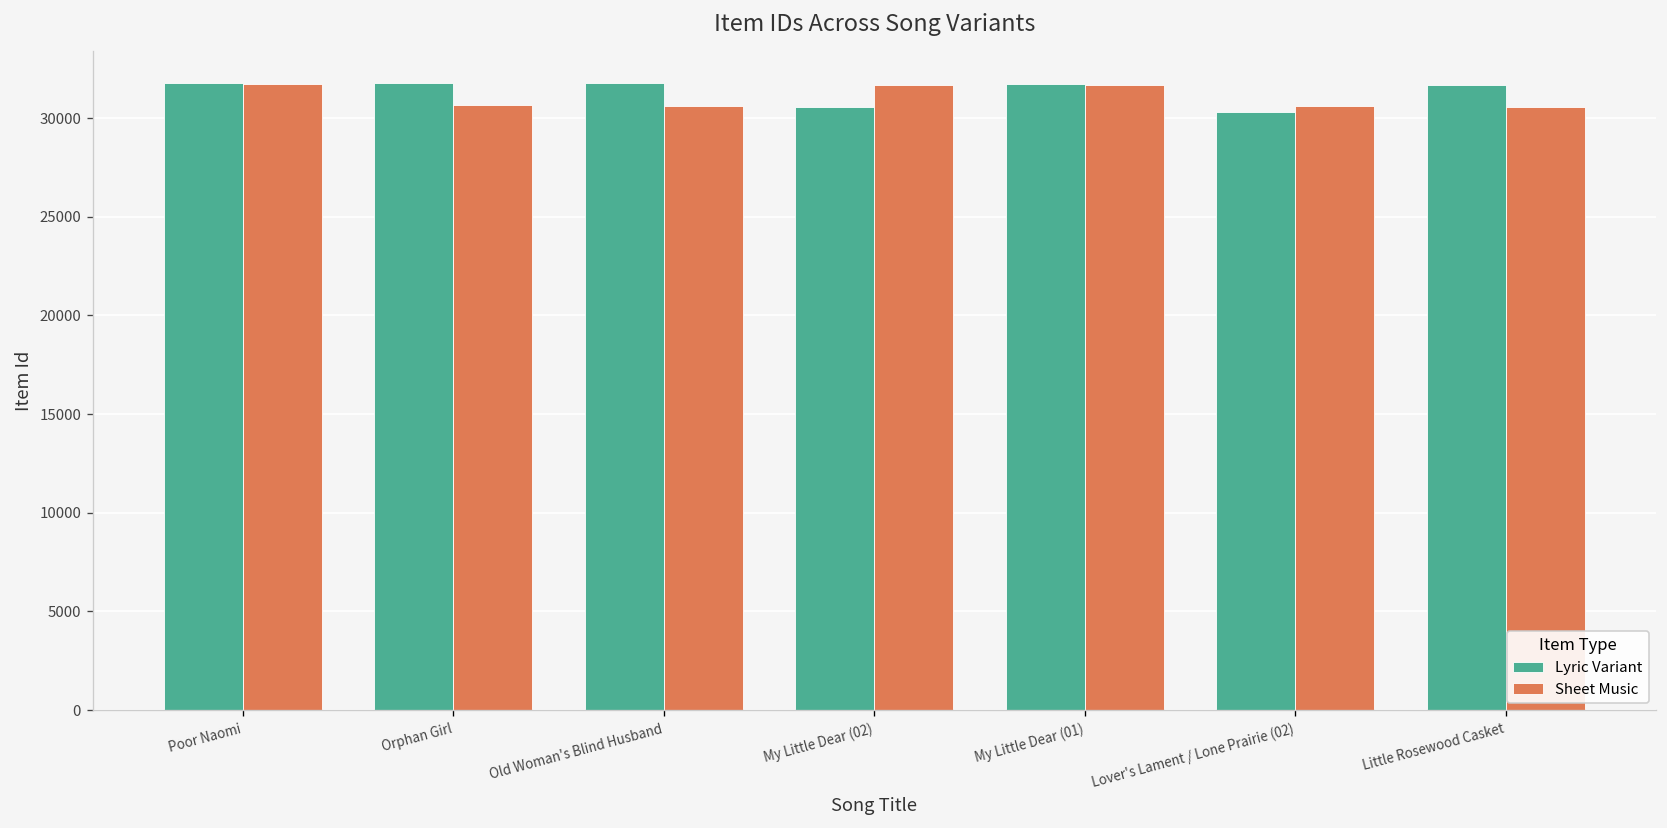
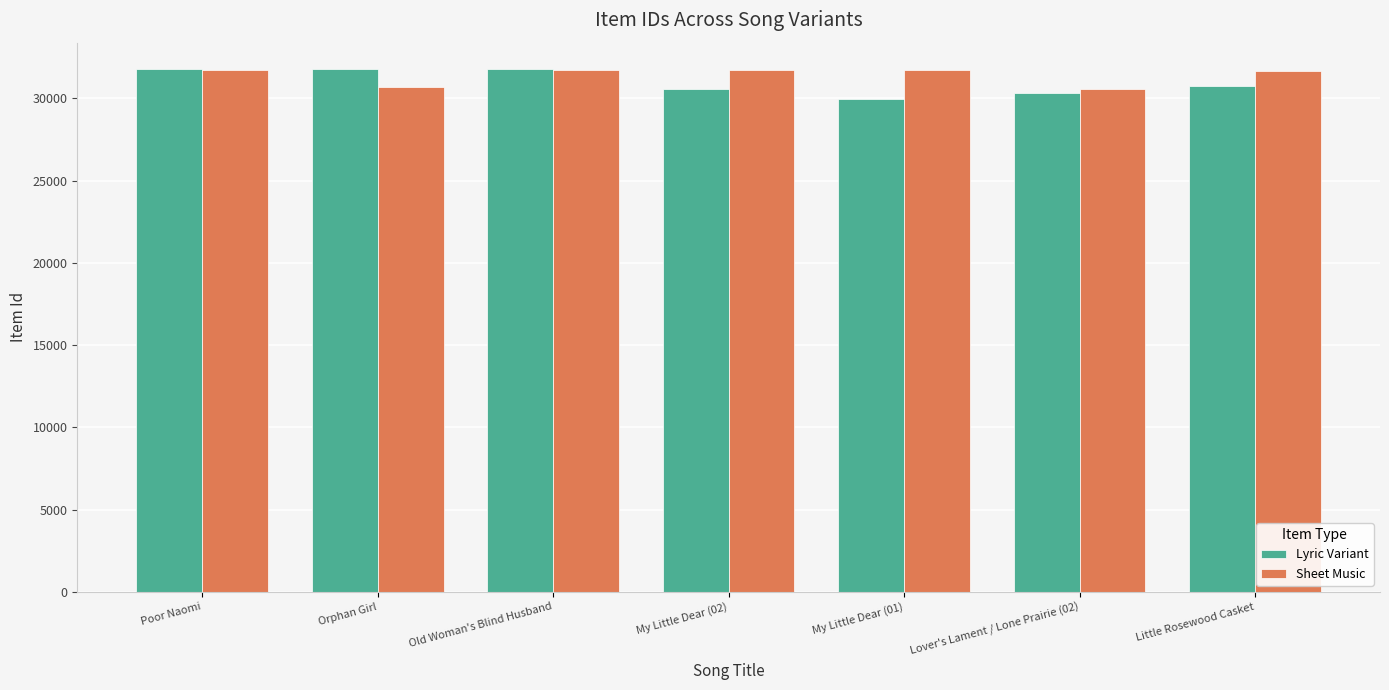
Sheet Music, Old Woman's Blind Husband: 30600 -> 31700
Lyric Variant, My Little Dear (01): 31700 -> 30000
Lyric Variant, Little Rosewood Casket: 31700 -> 30800
Sheet Music, Little Rosewood Casket: 30500 -> 31700
